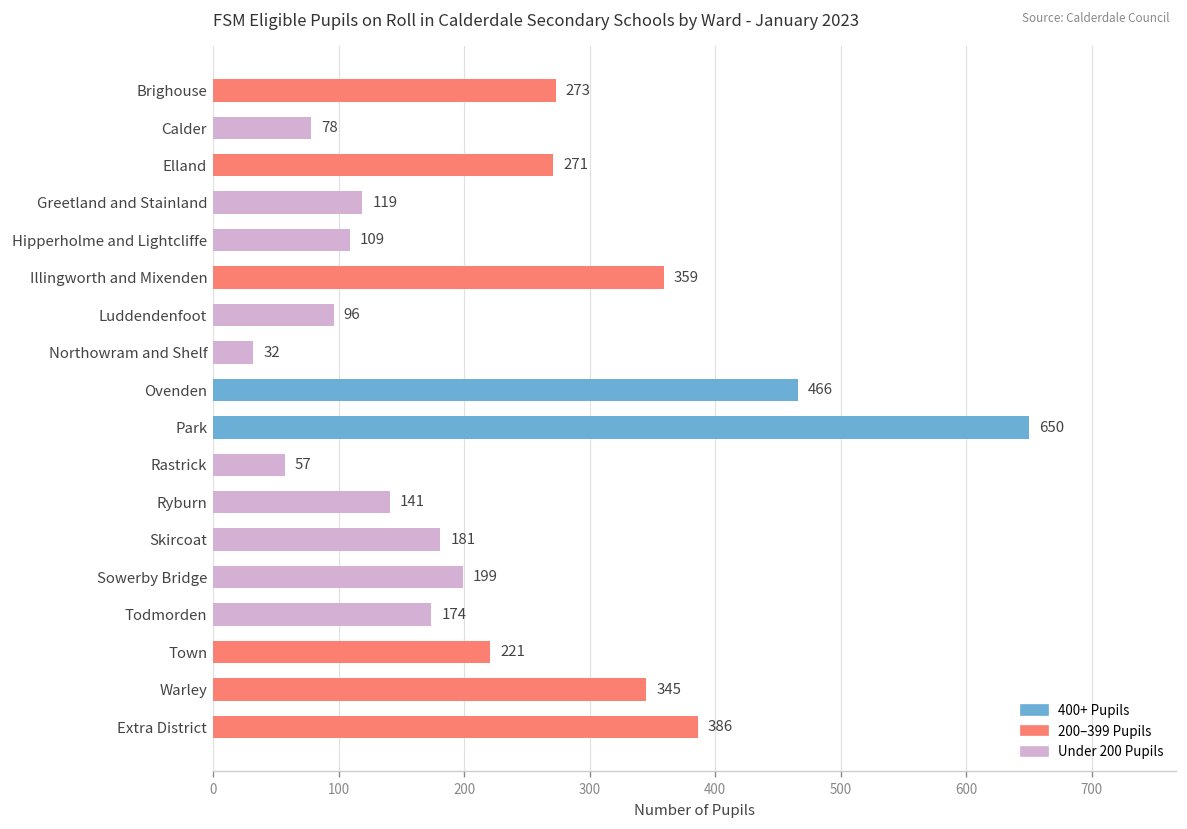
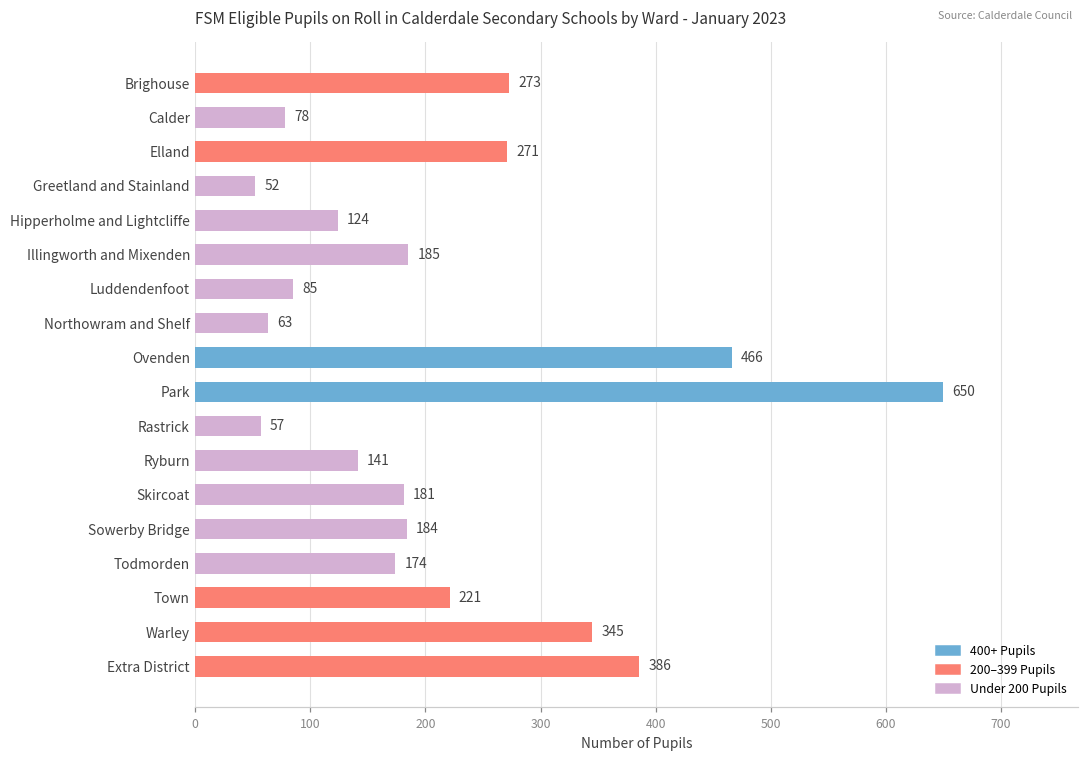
Greetland and Stainland: 119 -> 52
Hipperholme and Lightcliffe: 109 -> 124
Illingworth and Mixenden: 359 -> 185
Luddendenfoot: 96 -> 85
Northowram and Shelf: 32 -> 63
Sowerby Bridge: 199 -> 184
